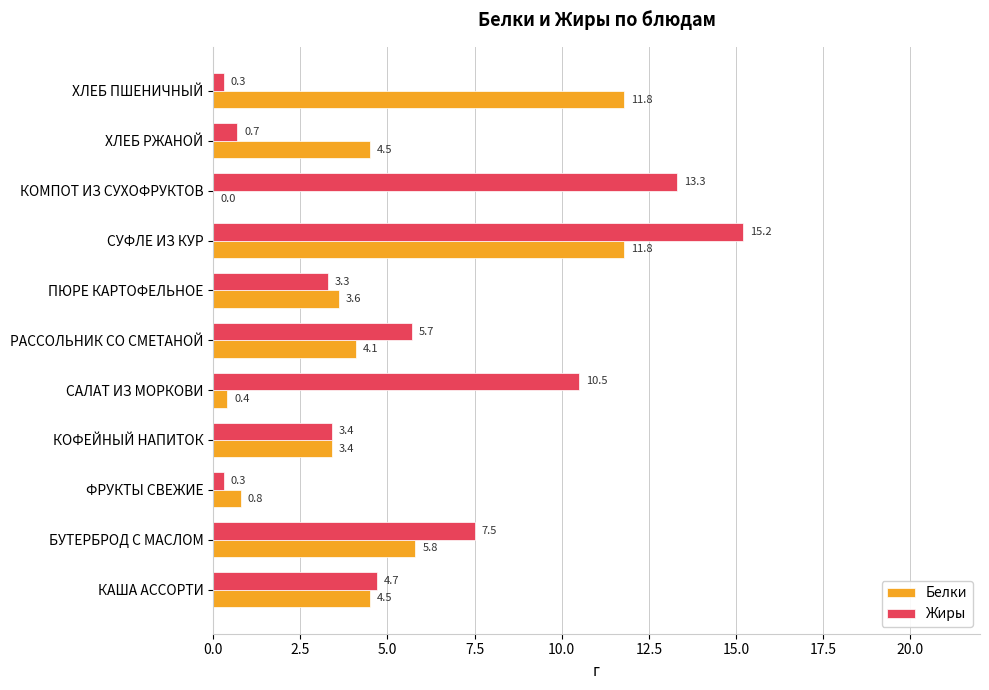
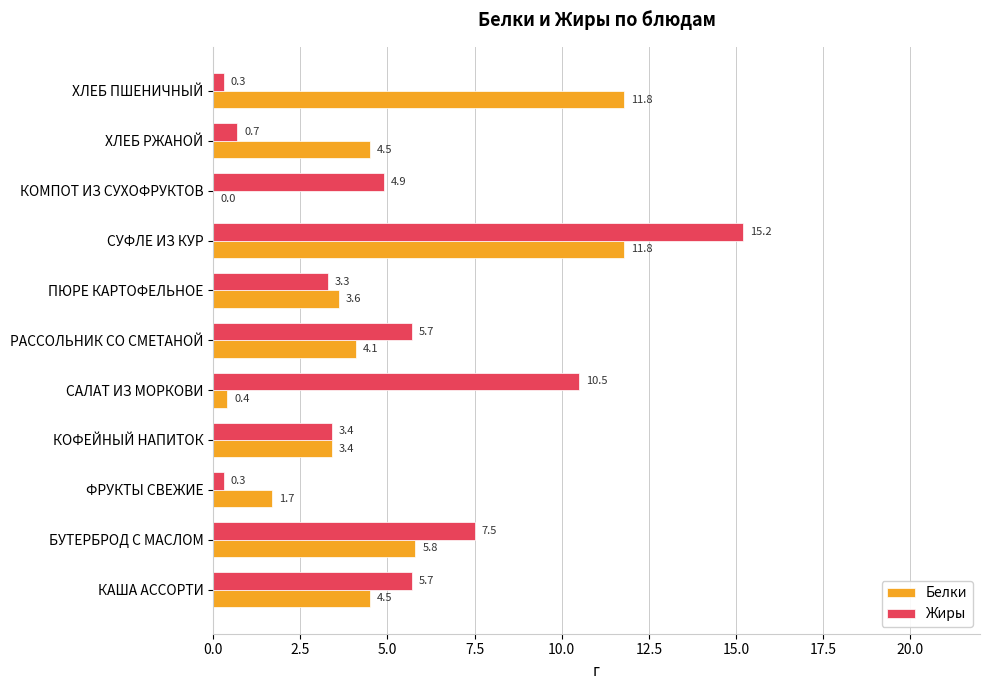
Жиры, КОМПОТ ИЗ СУХОФРУКТОВ: 13.3 -> 4.9
Белки, ФРУКТЫ СВЕЖИЕ: 0.8 -> 1.7
Жиры, КАША АССОРТИ: 4.7 -> 5.7
